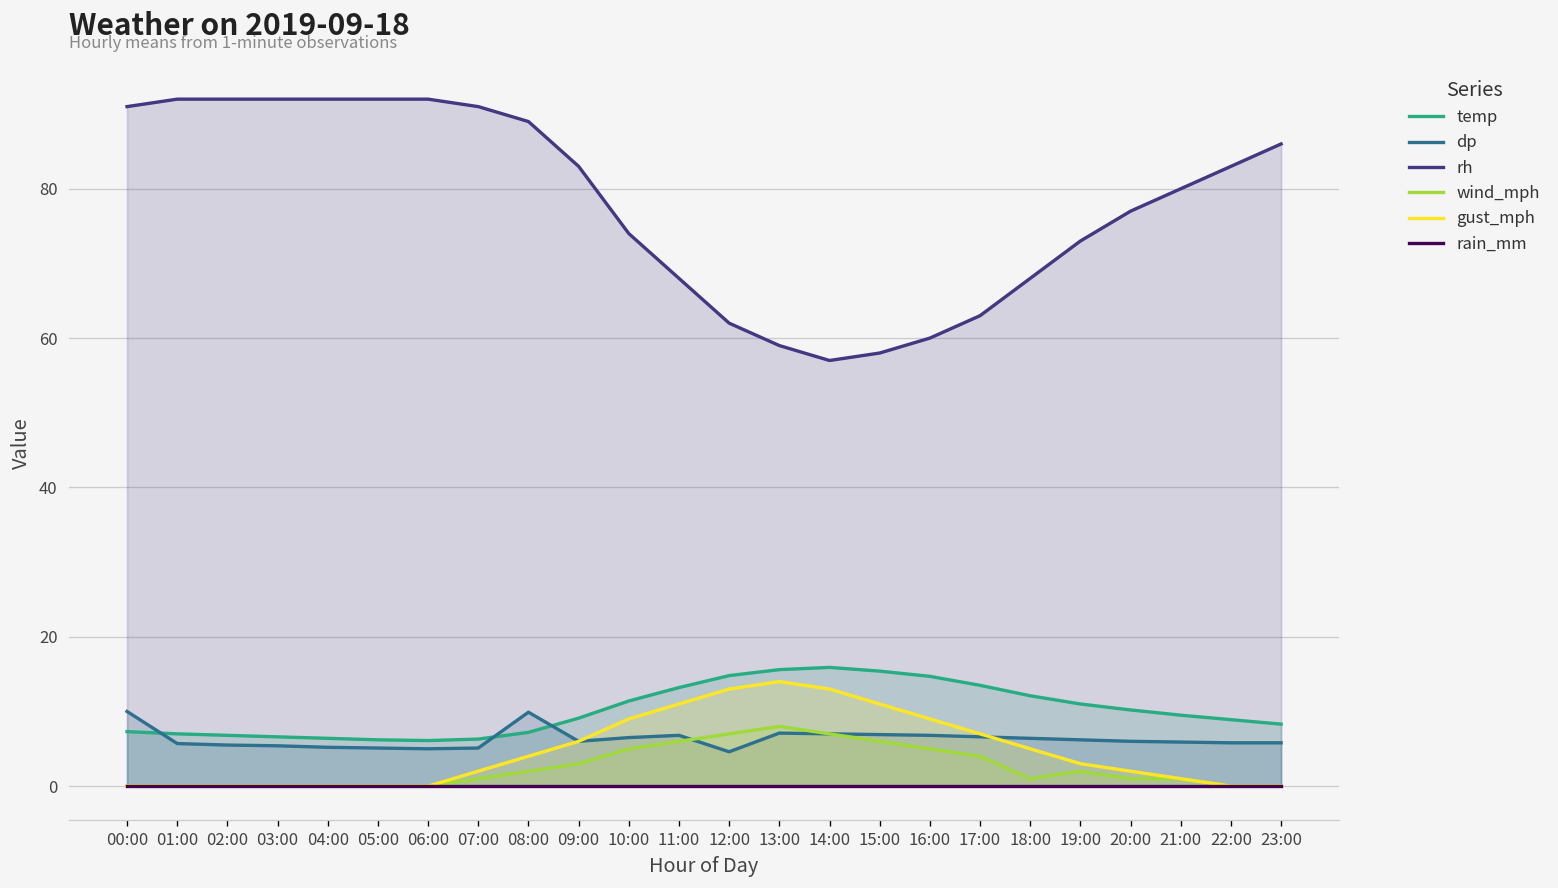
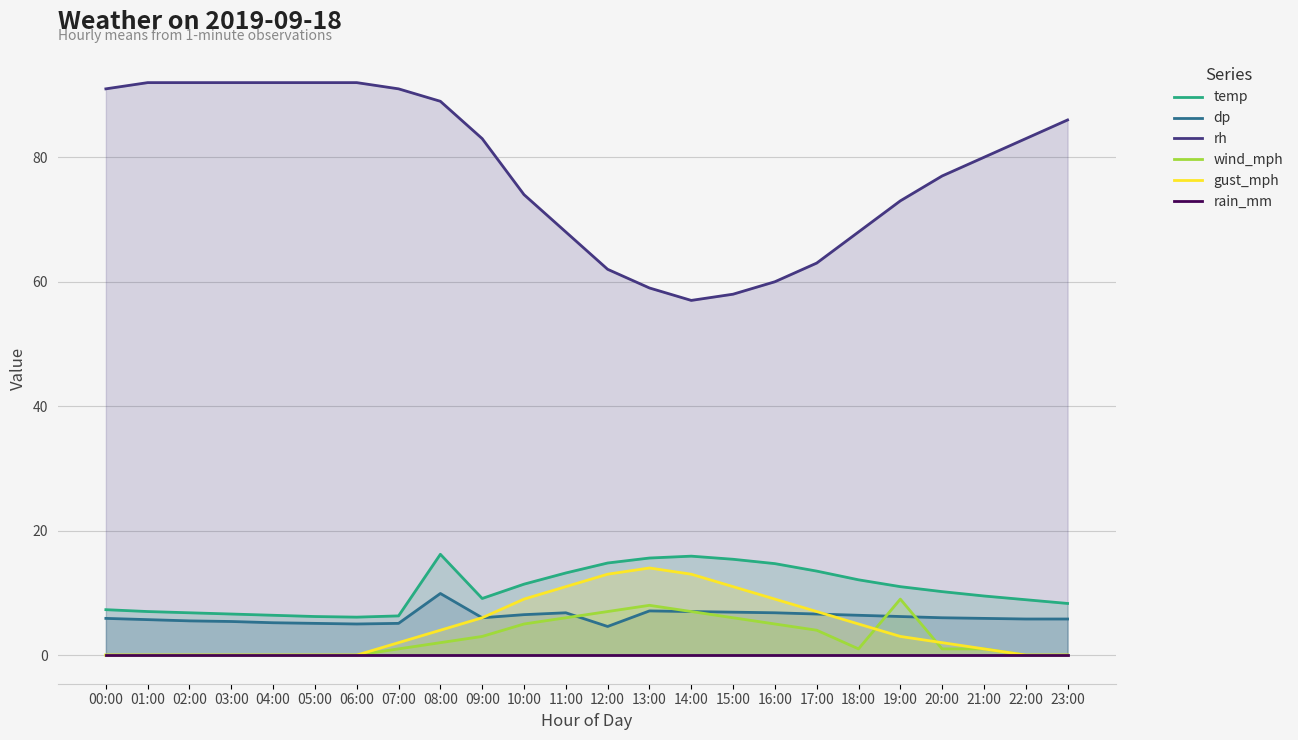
dp, 00:00: 10 -> 6
temp, 08:00: 7 -> 16
wind_mph, 19:00: 2 -> 9
